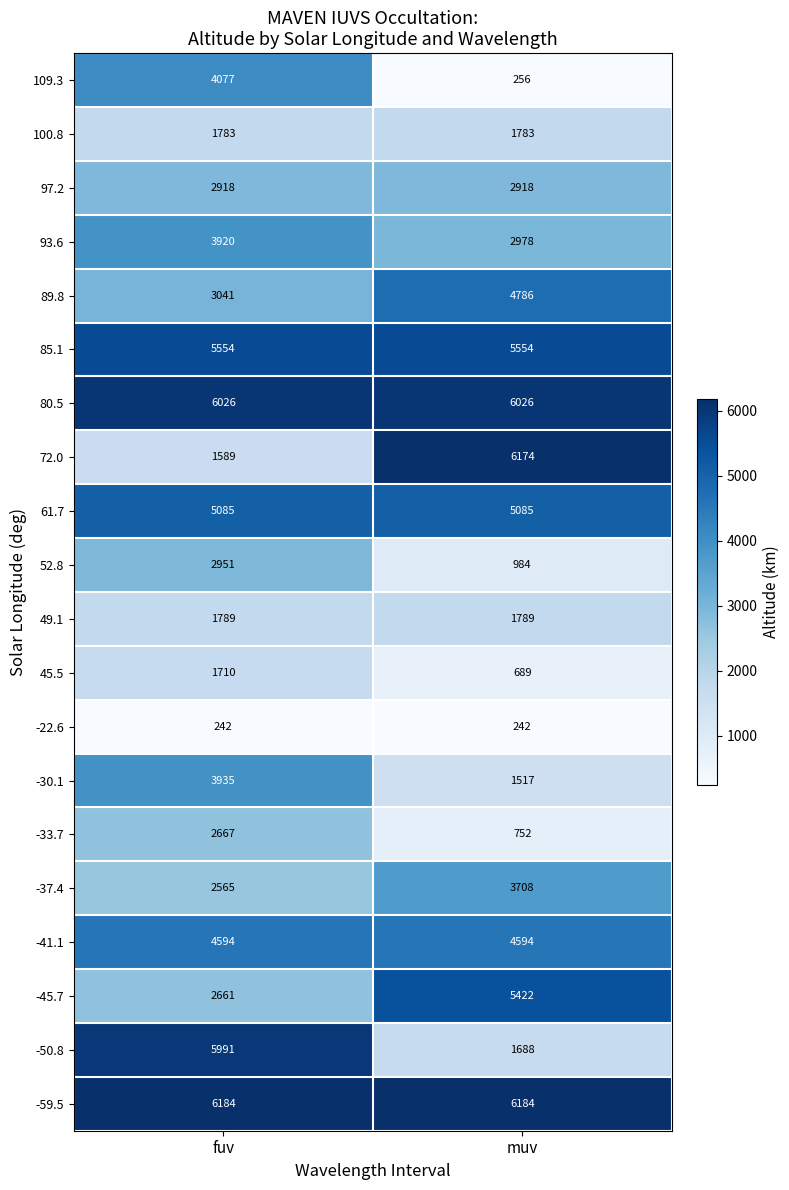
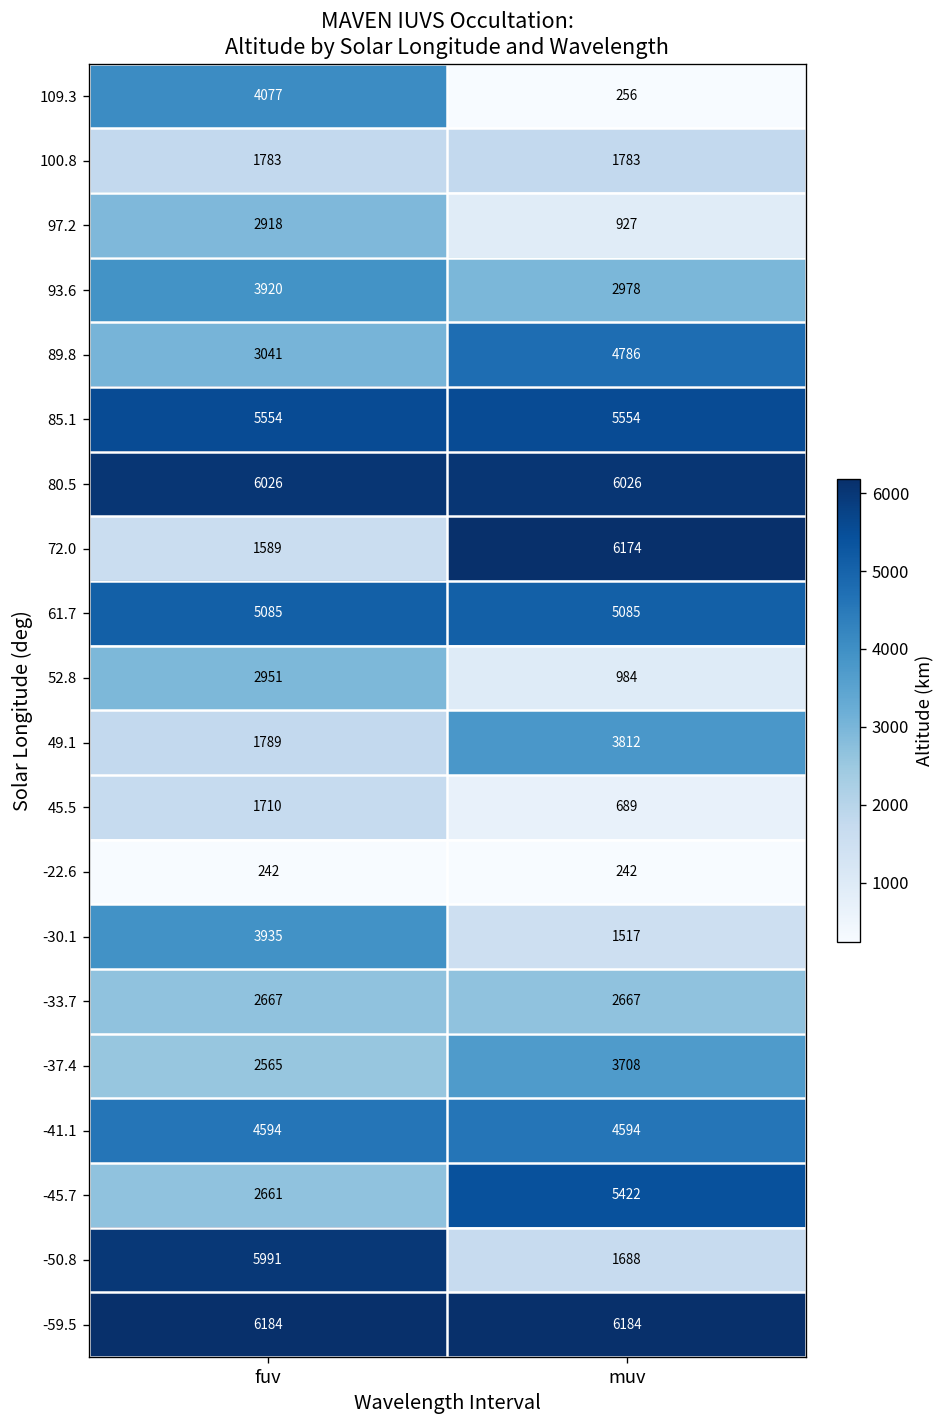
97.2, muv: 2918 -> 927
49.1, muv: 1789 -> 3812
-33.7, muv: 752 -> 2667
